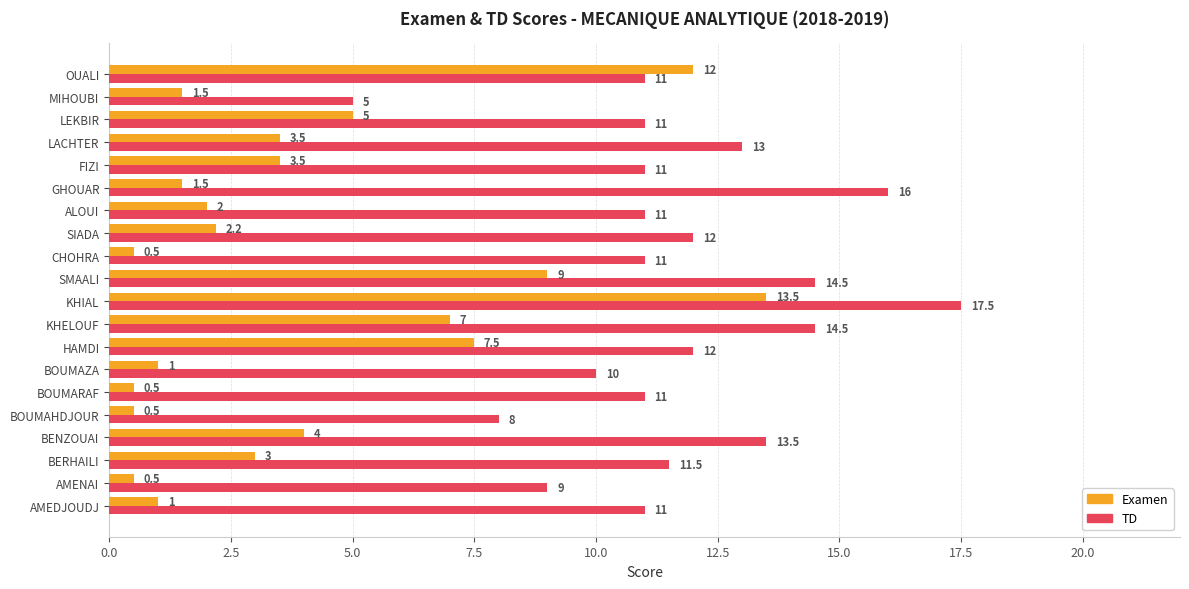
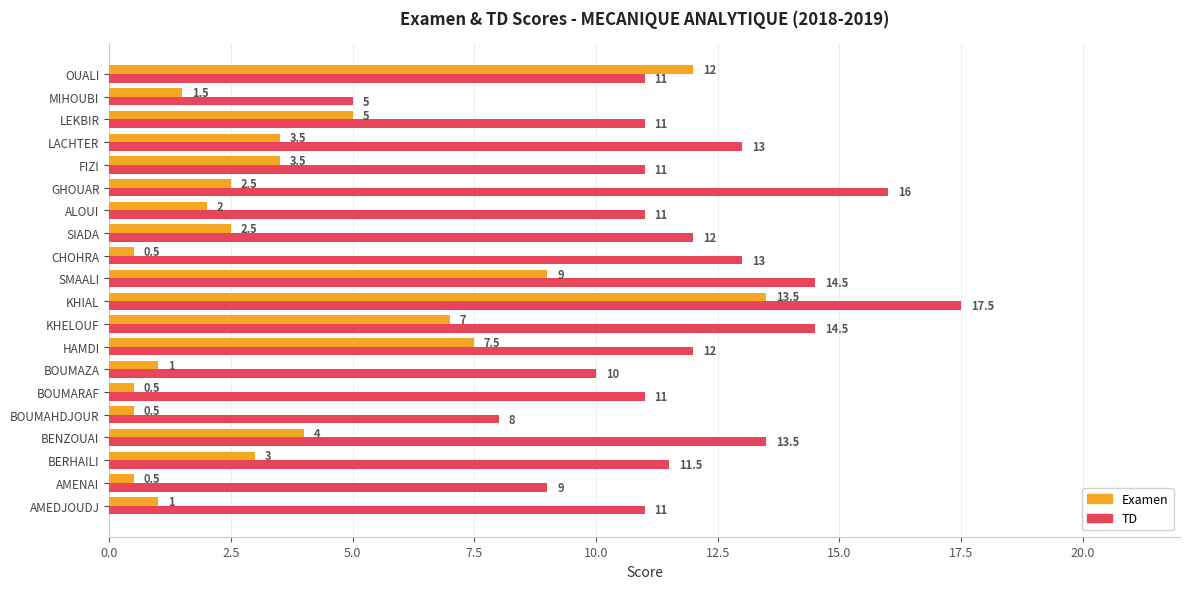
Examen, GHOUAR: 1.5 -> 2.5
Examen, SIADA: 2.2 -> 2.5
TD, CHOHRA: 11 -> 13
